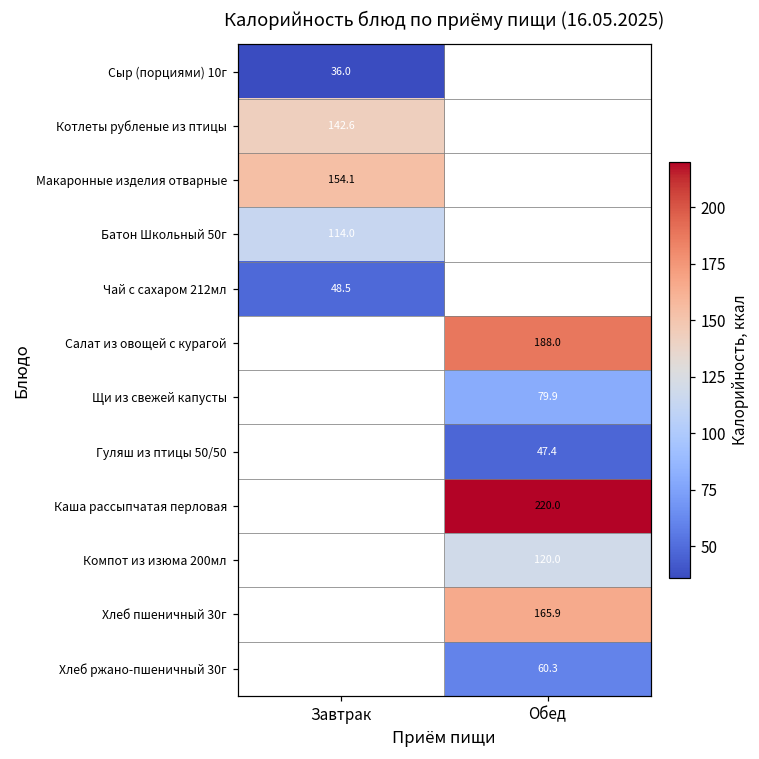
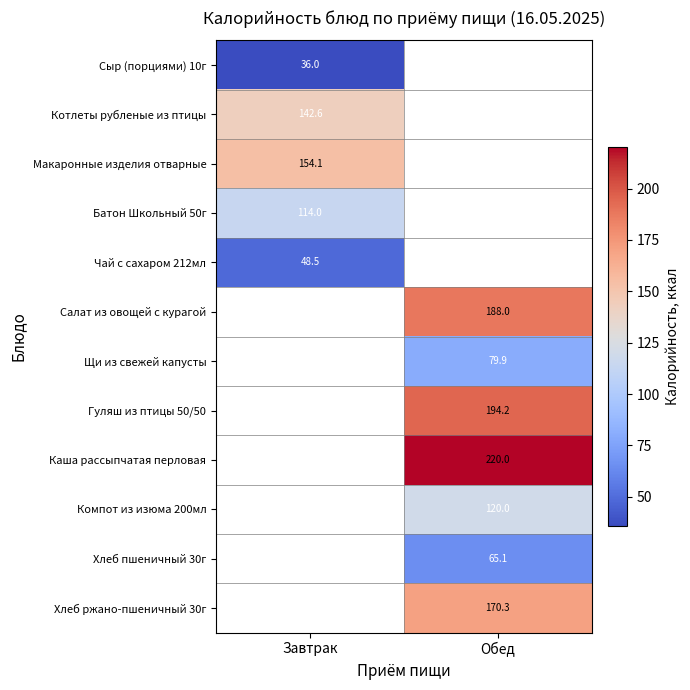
Гуляш из птицы 50/50, Обед: 47.4 -> 194.2
Хлеб пшеничный 30г, Обед: 165.9 -> 65.1
Хлеб ржано-пшеничный 30г, Обед: 60.3 -> 170.3
